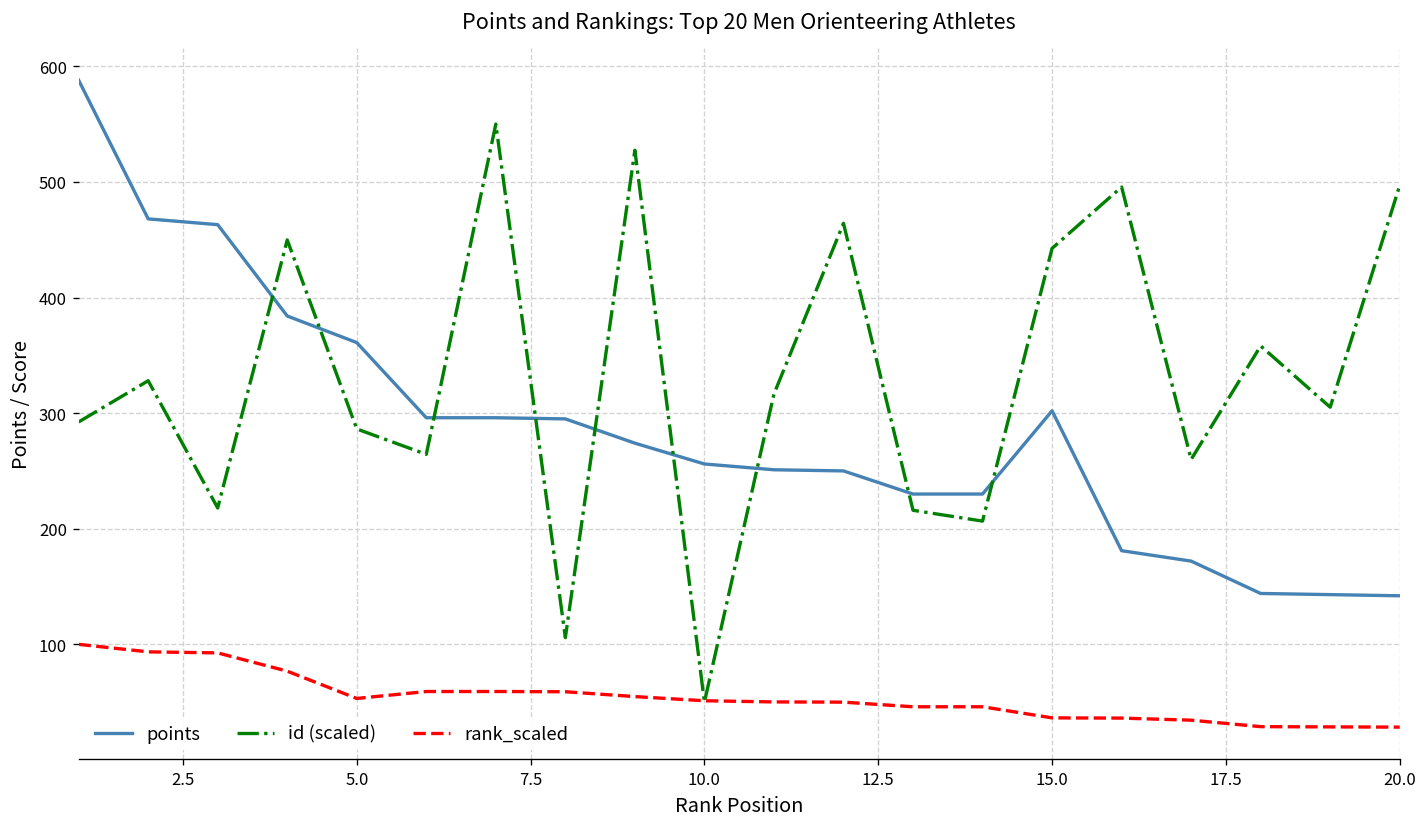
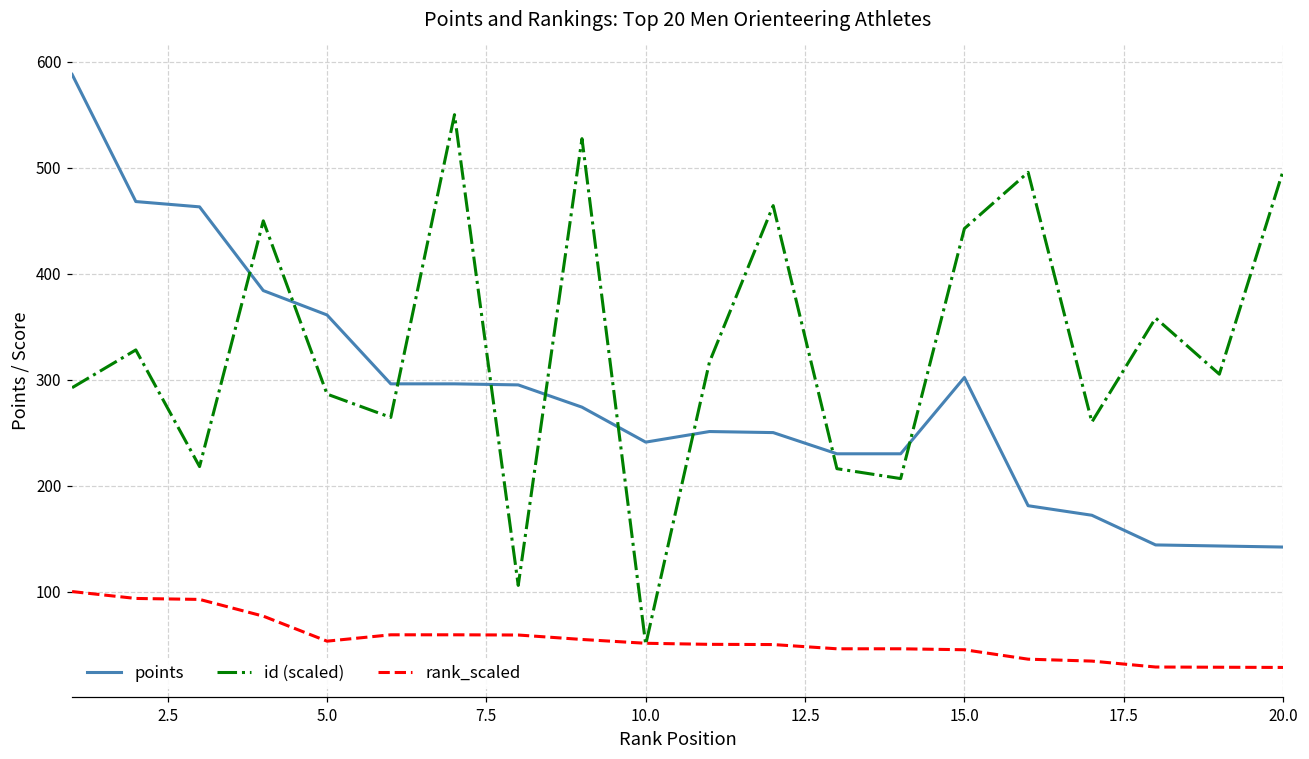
points, 10.0: 260 -> 240
rank_scaled, 15.0: 40 -> 50
